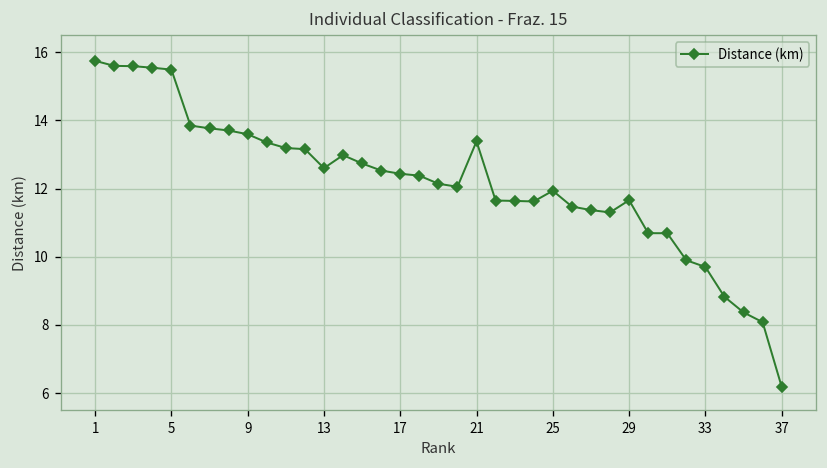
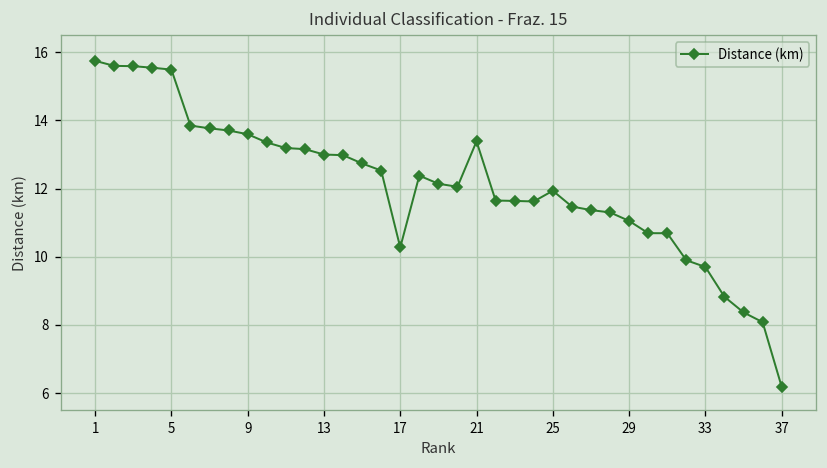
13: 12.6 -> 13.0
17: 12.4 -> 10.3
29: 11.7 -> 11.1
